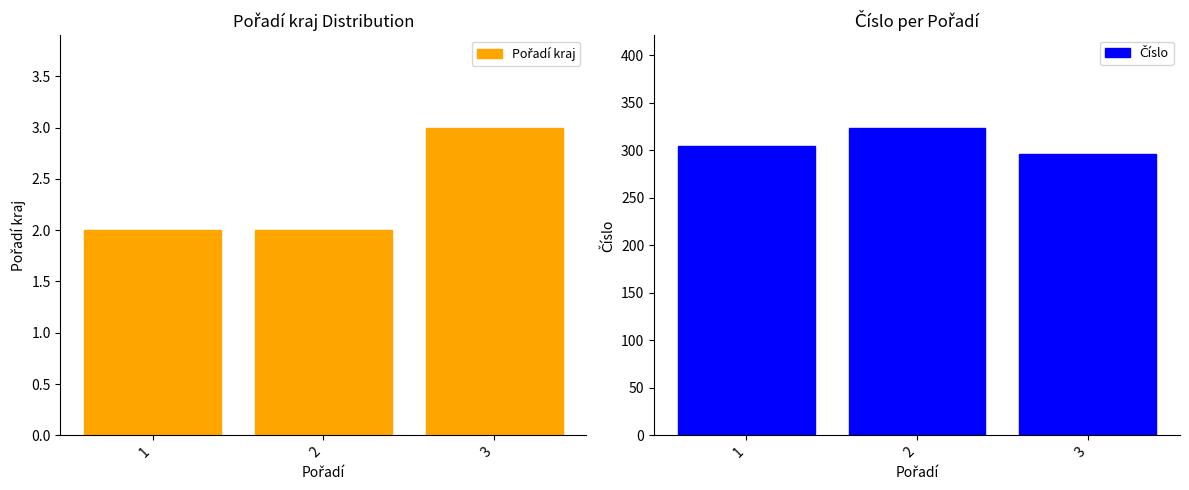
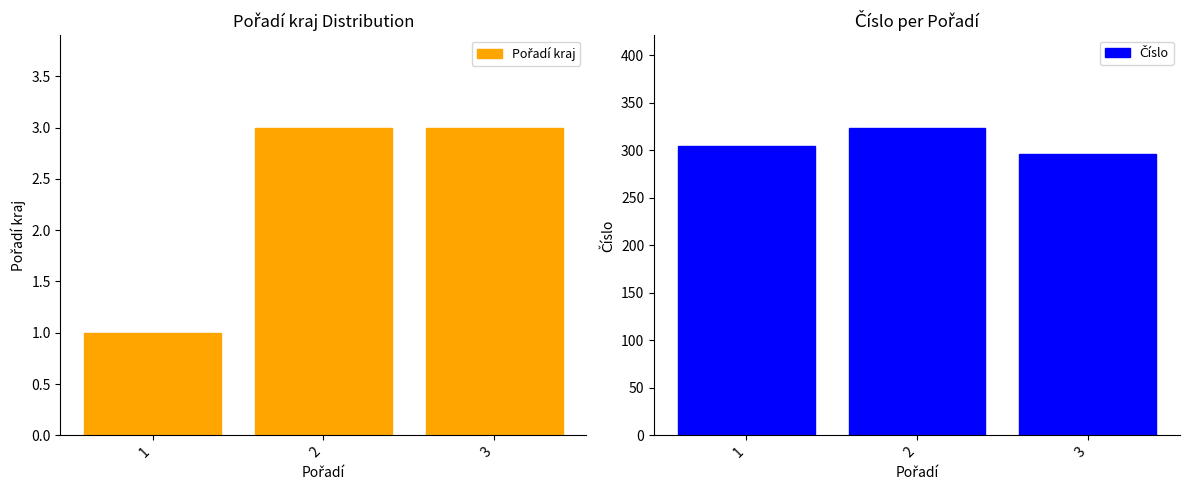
Pořadí kraj Distribution, 1: 2 -> 1
Pořadí kraj Distribution, 2: 2 -> 3
